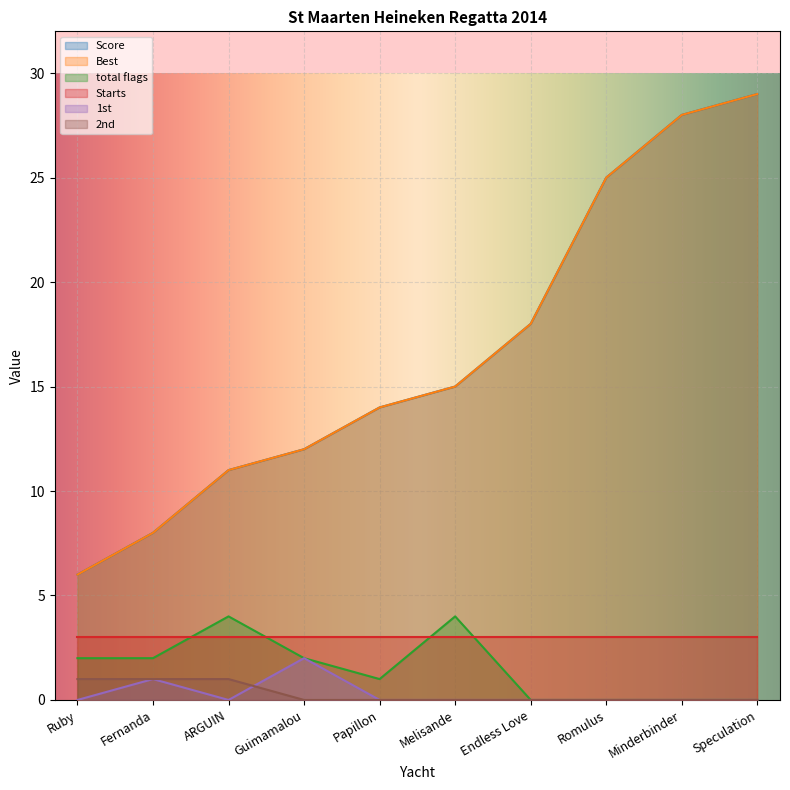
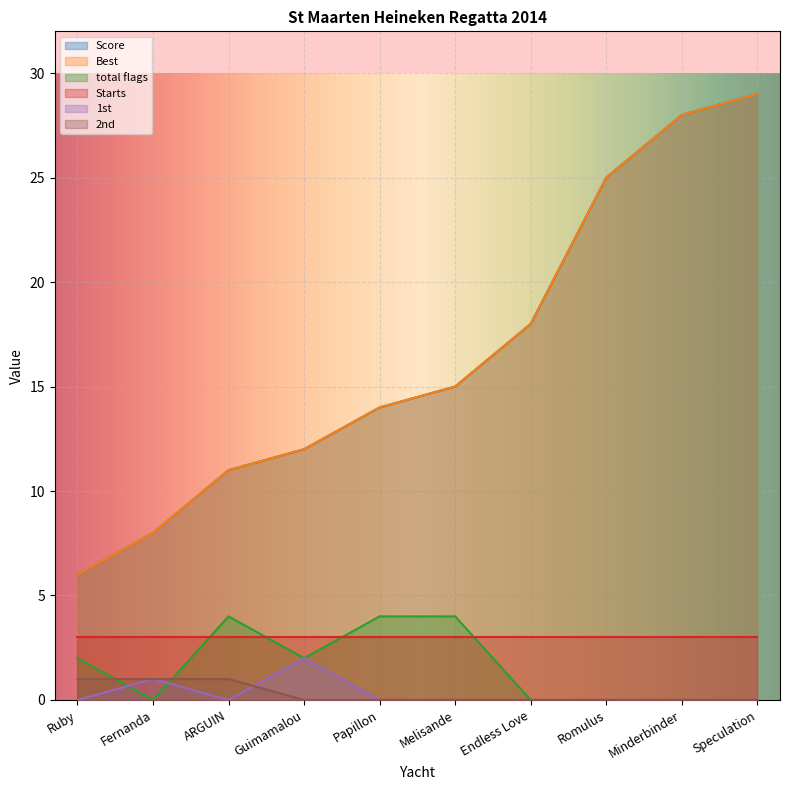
total flags, Fernanda: 2 -> 0
total flags, Papillon: 1 -> 4
